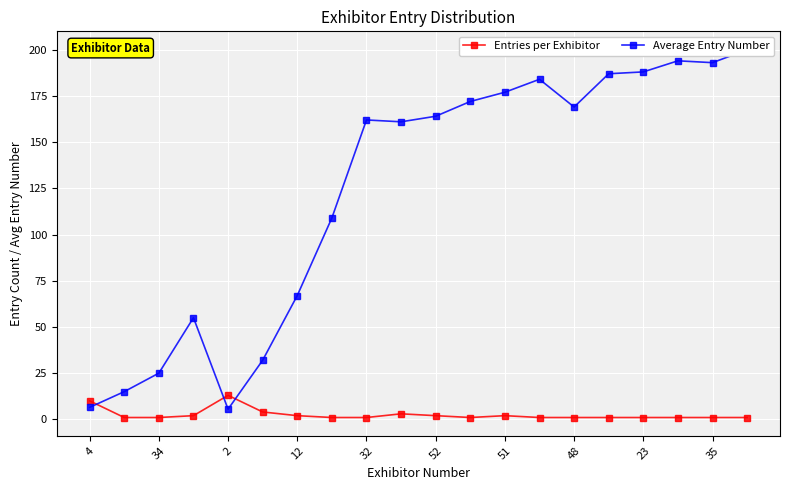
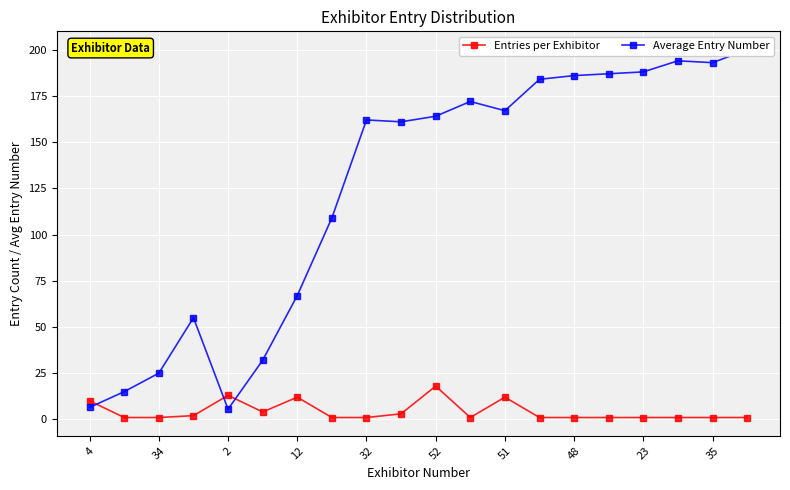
Entries per Exhibitor, 12: 2 -> 12
Entries per Exhibitor, 52: 2 -> 18
Entries per Exhibitor, 51: 2 -> 12
Average Entry Number, 51: 177 -> 167
Average Entry Number, 48: 169 -> 186
